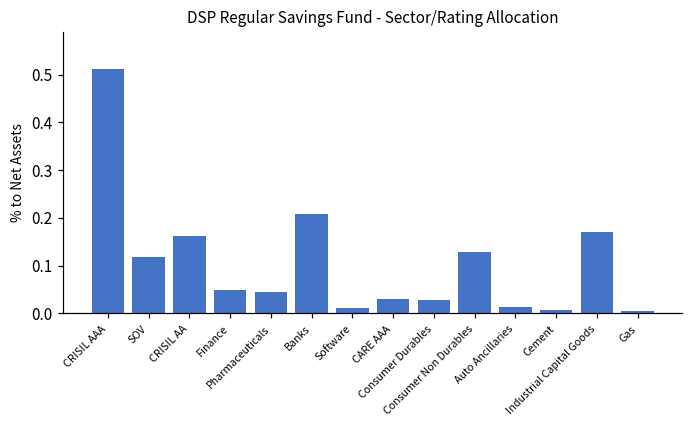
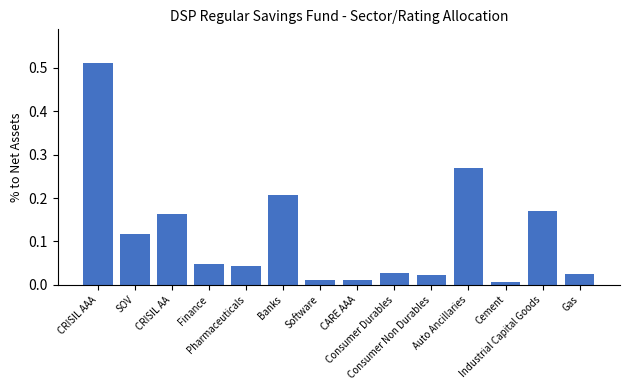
CARE AAA: 0.03 -> 0.01
Consumer Non Durables: 0.13 -> 0.02
Auto Ancillaries: 0.01 -> 0.27
Gas: 0.00 -> 0.02
